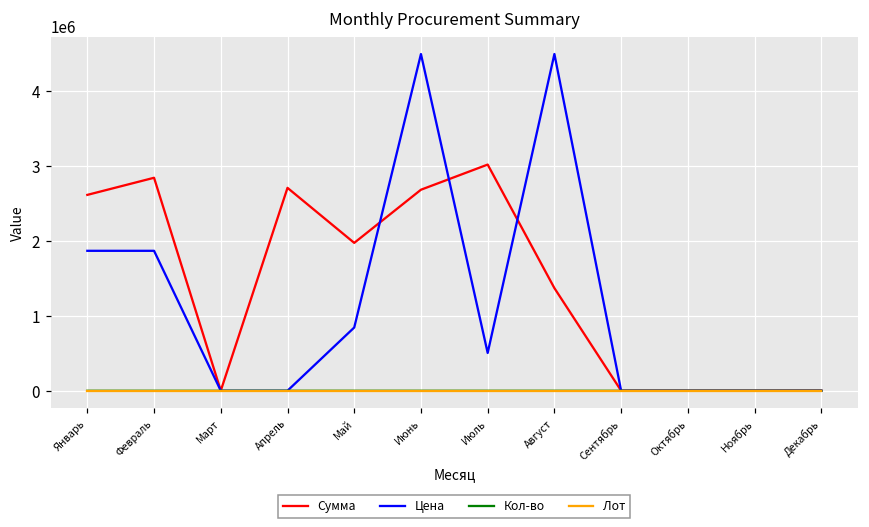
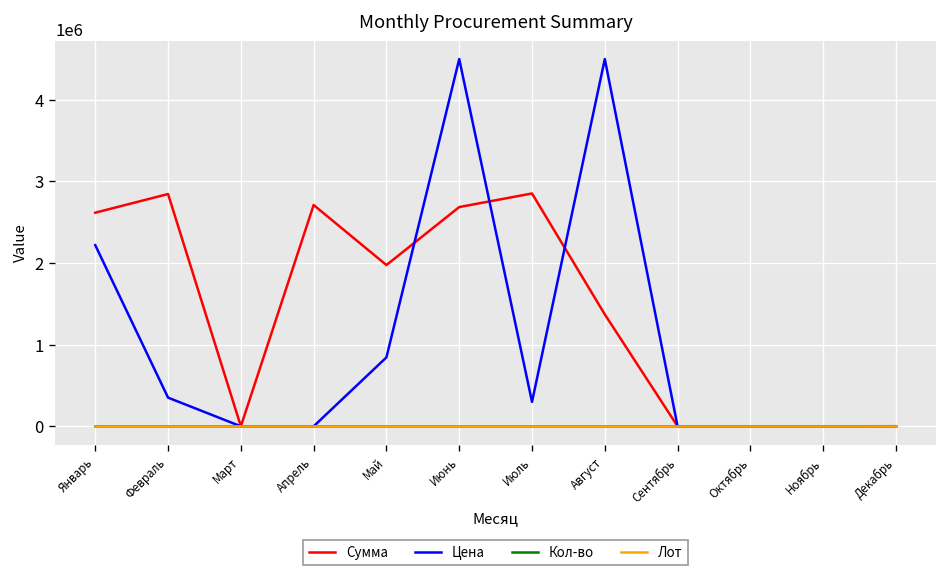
Цена, Январь: 1900000 -> 2200000
Цена, Февраль: 1900000 -> 400000
Сумма, Июль: 3000000 -> 2900000
Цена, Июль: 500000 -> 300000
